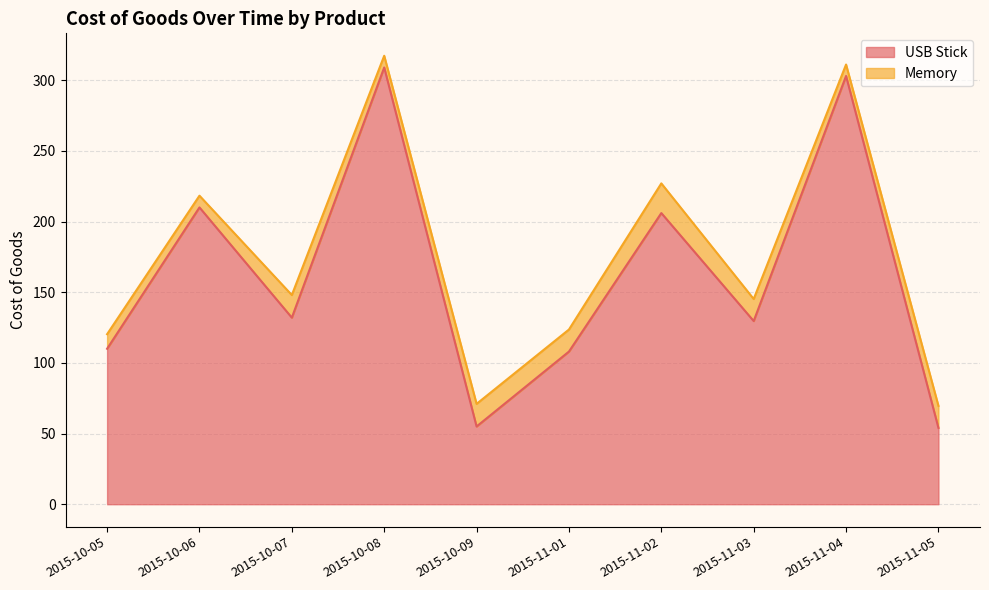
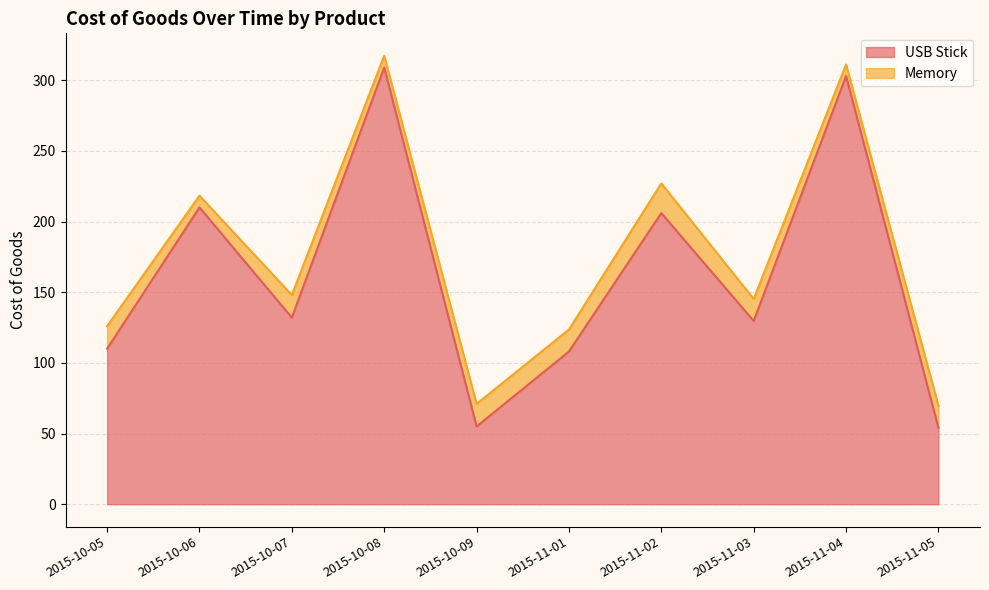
Memory, 2015-10-05: 10 -> 16
